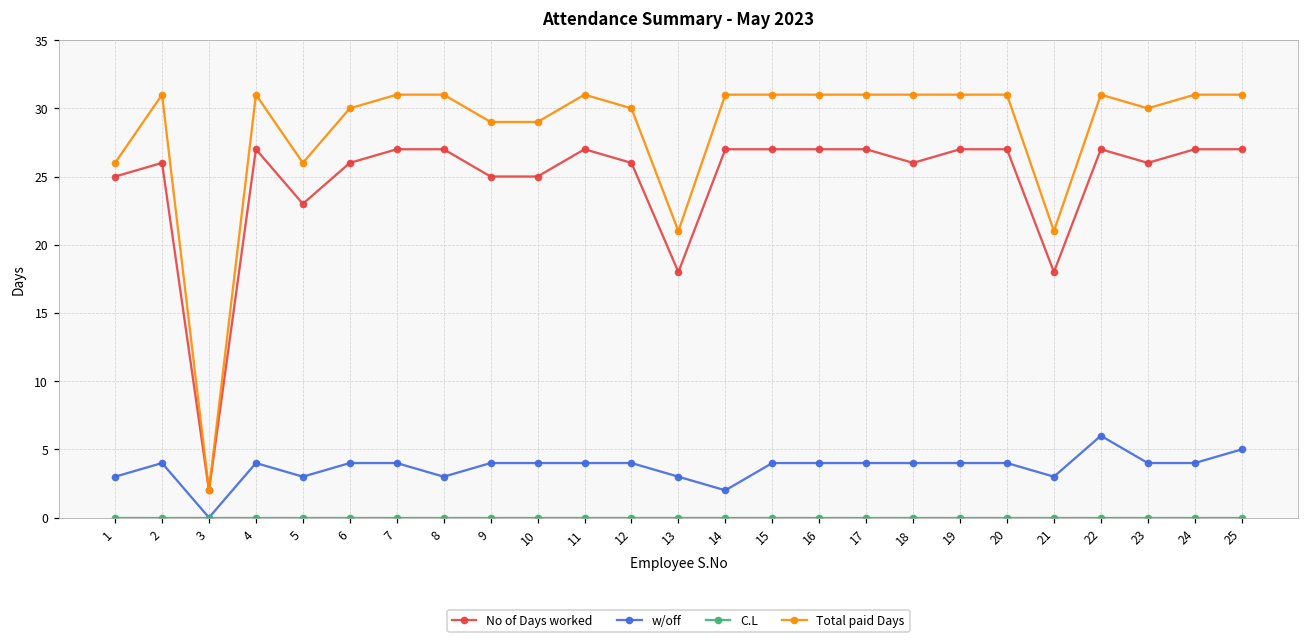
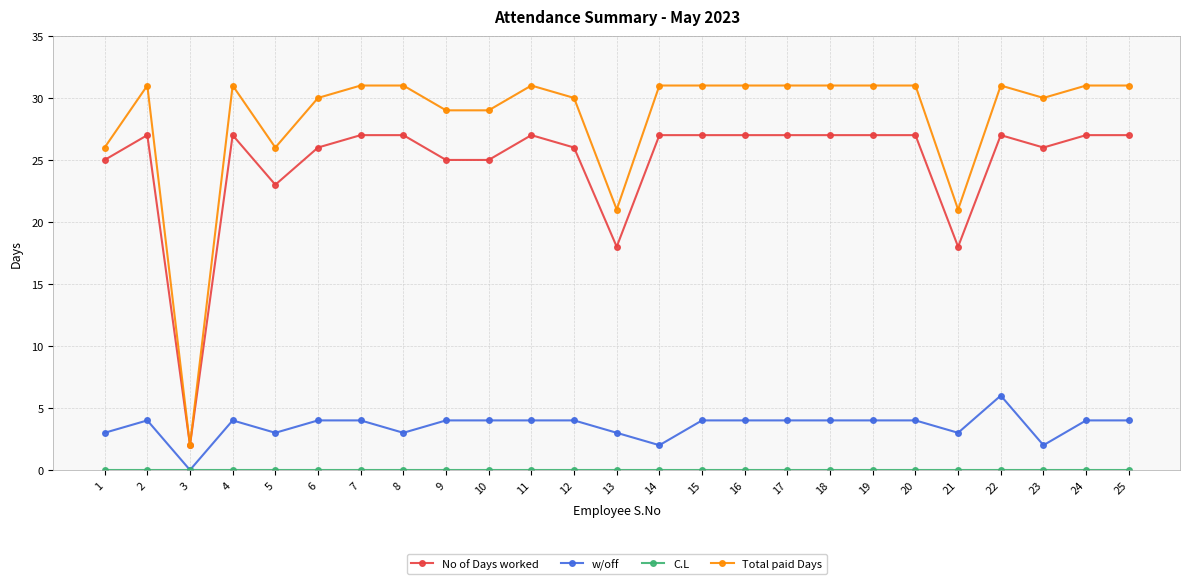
No of Days worked, 2: 26 -> 27
No of Days worked, 18: 26 -> 27
w/off, 23: 4 -> 2
w/off, 25: 5 -> 4
